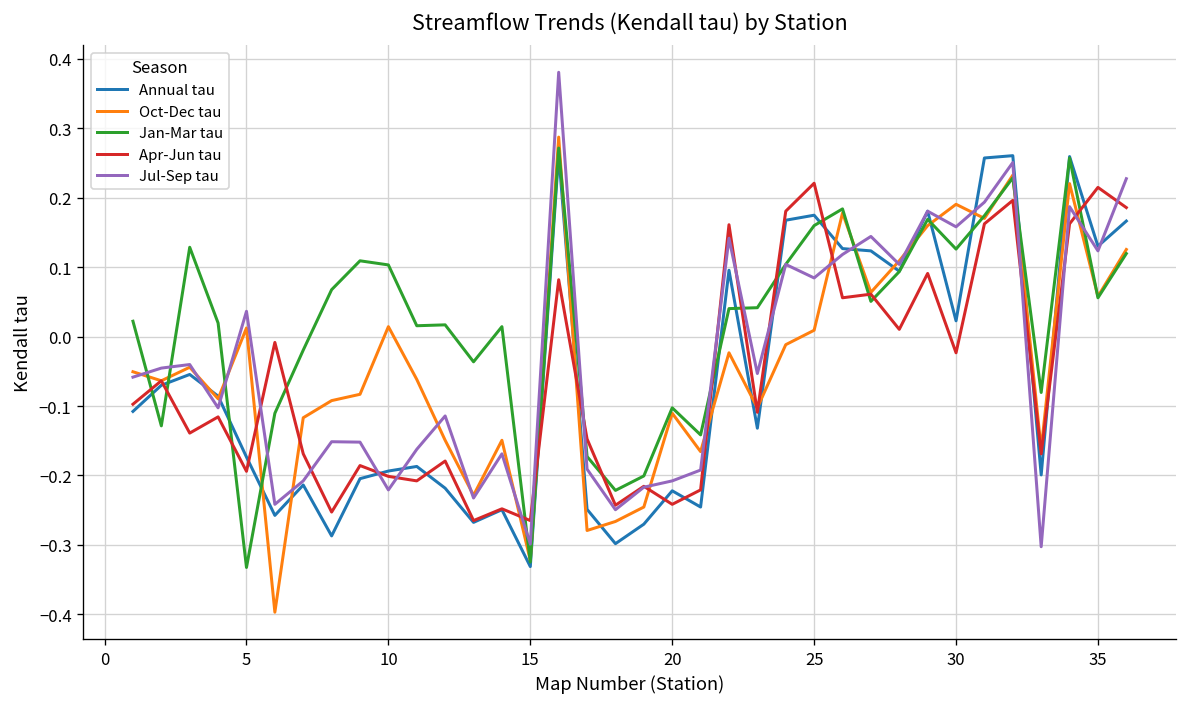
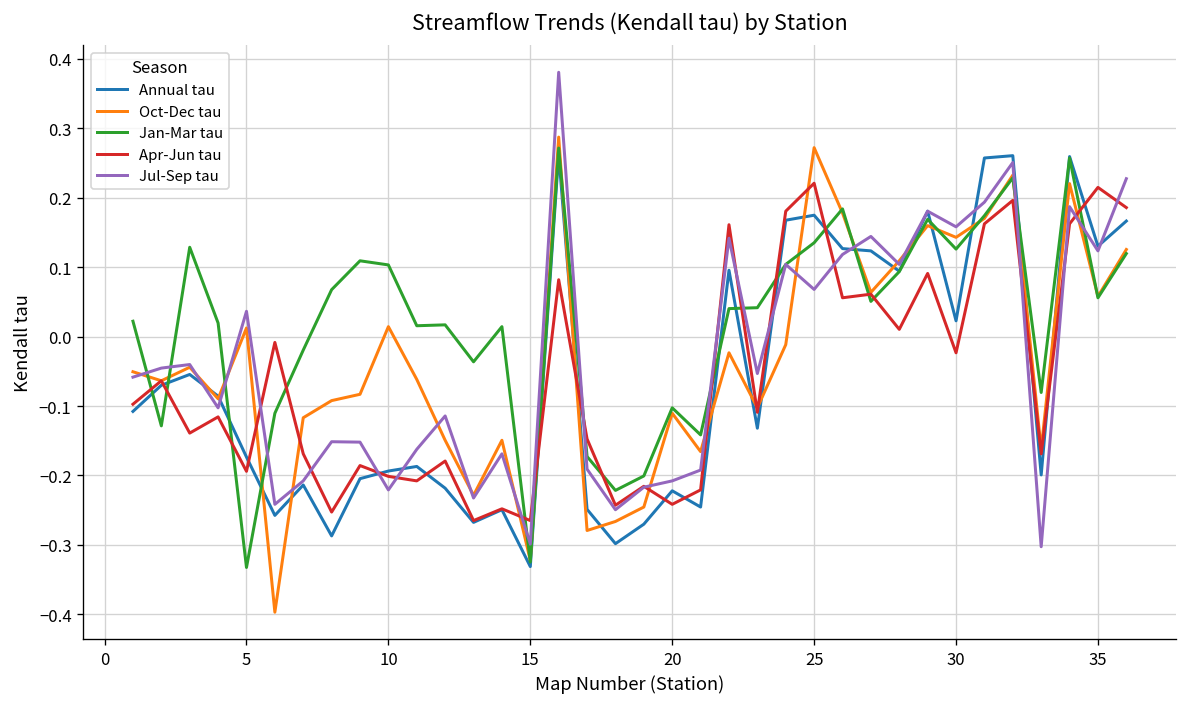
Oct-Dec tau, 25: 0.01 -> 0.27
Jan-Mar tau, 25: 0.16 -> 0.14
Jul-Sep tau, 25: 0.08 -> 0.07
Oct-Dec tau, 30: 0.19 -> 0.14
